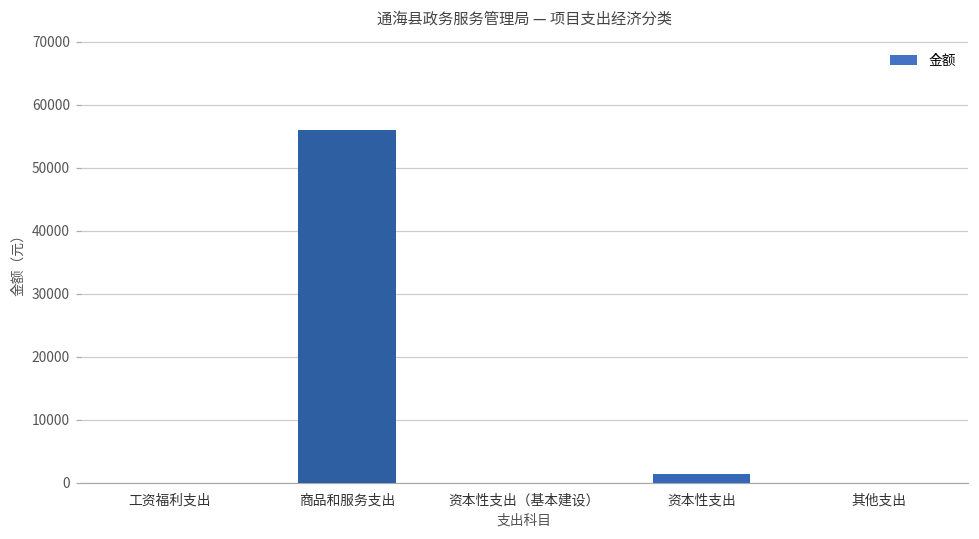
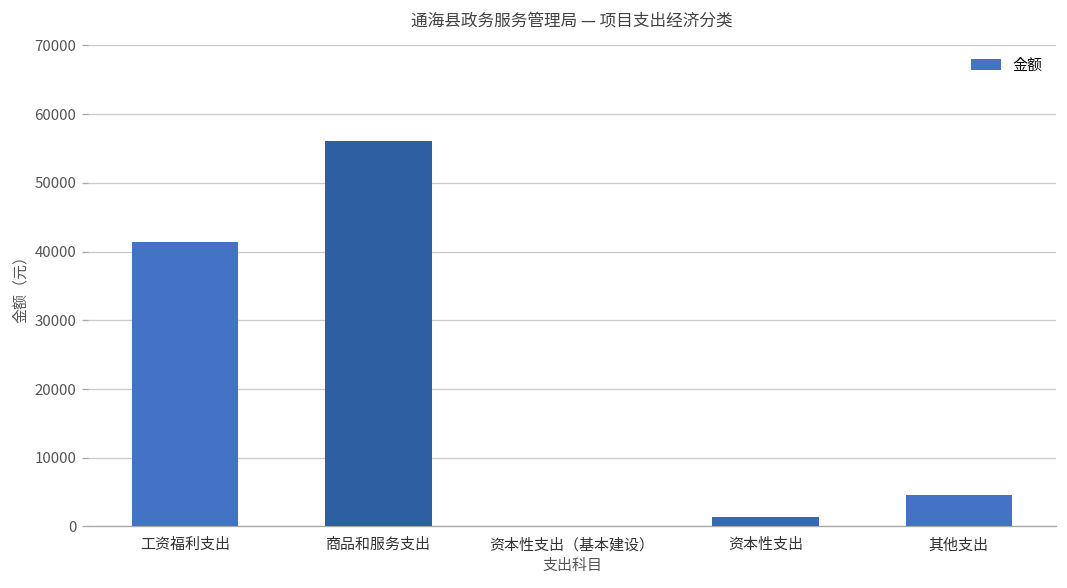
工资福利支出: 0 -> 41000
其他支出: 0 -> 5000
